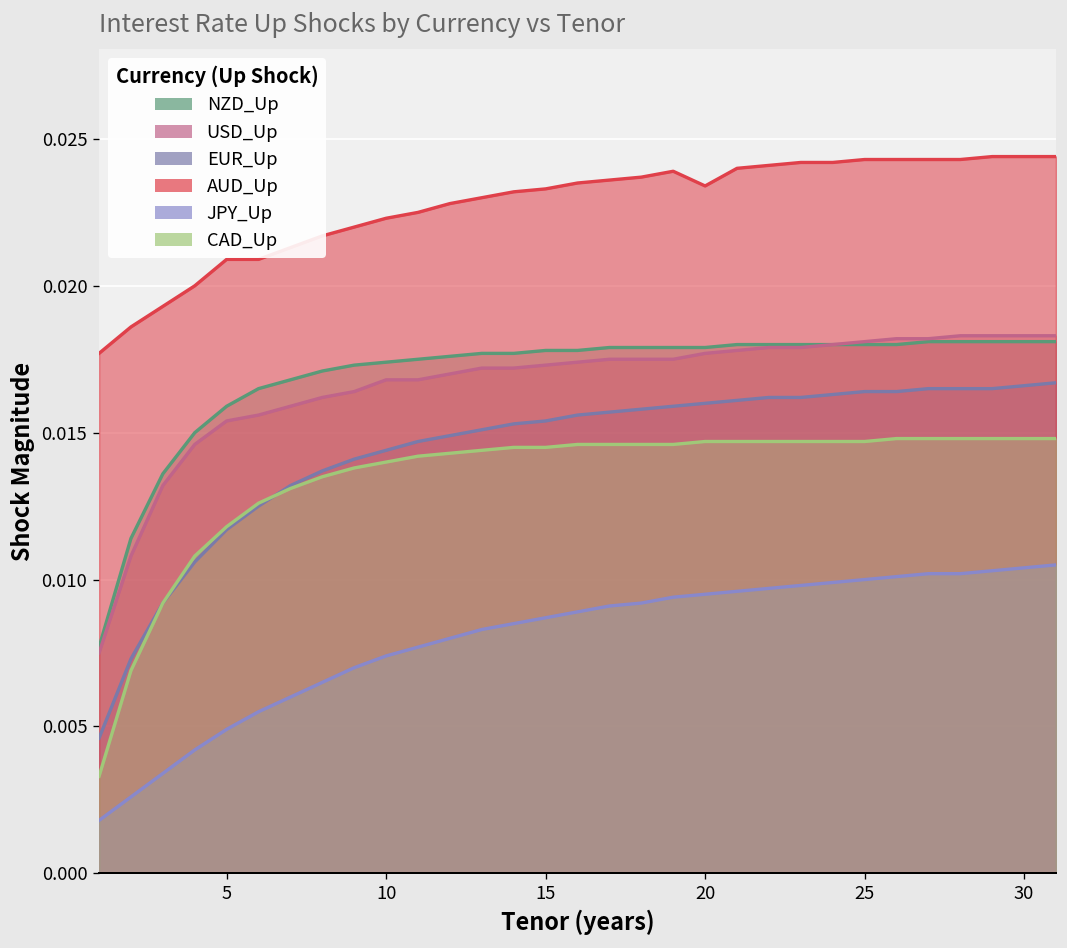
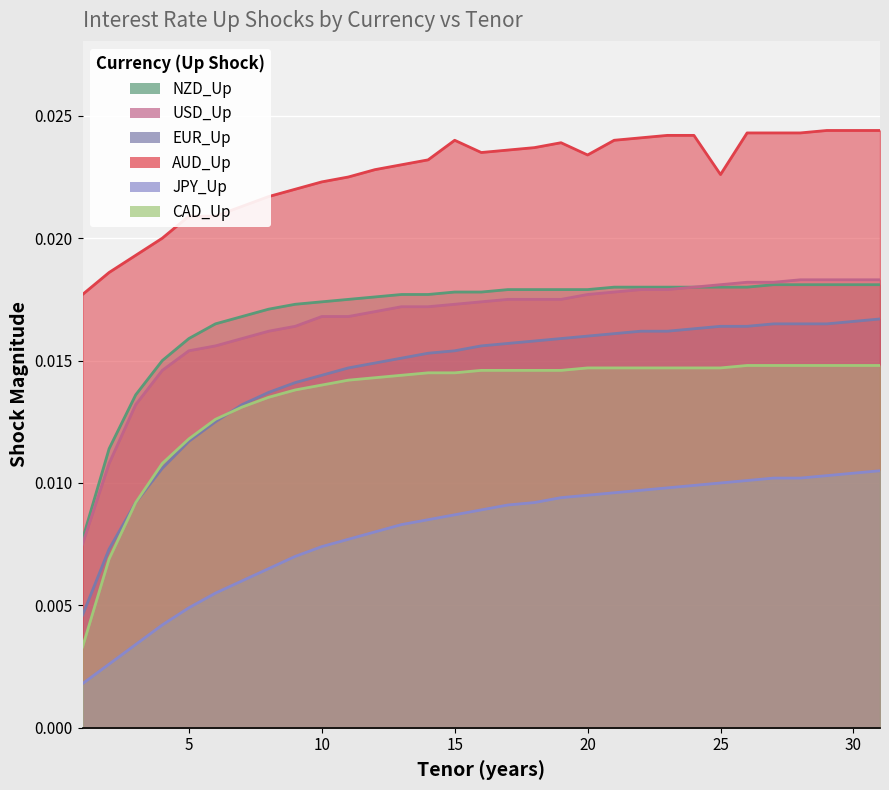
AUD_Up, 15: 0.0233 -> 0.0240
AUD_Up, 25: 0.0243 -> 0.0226
